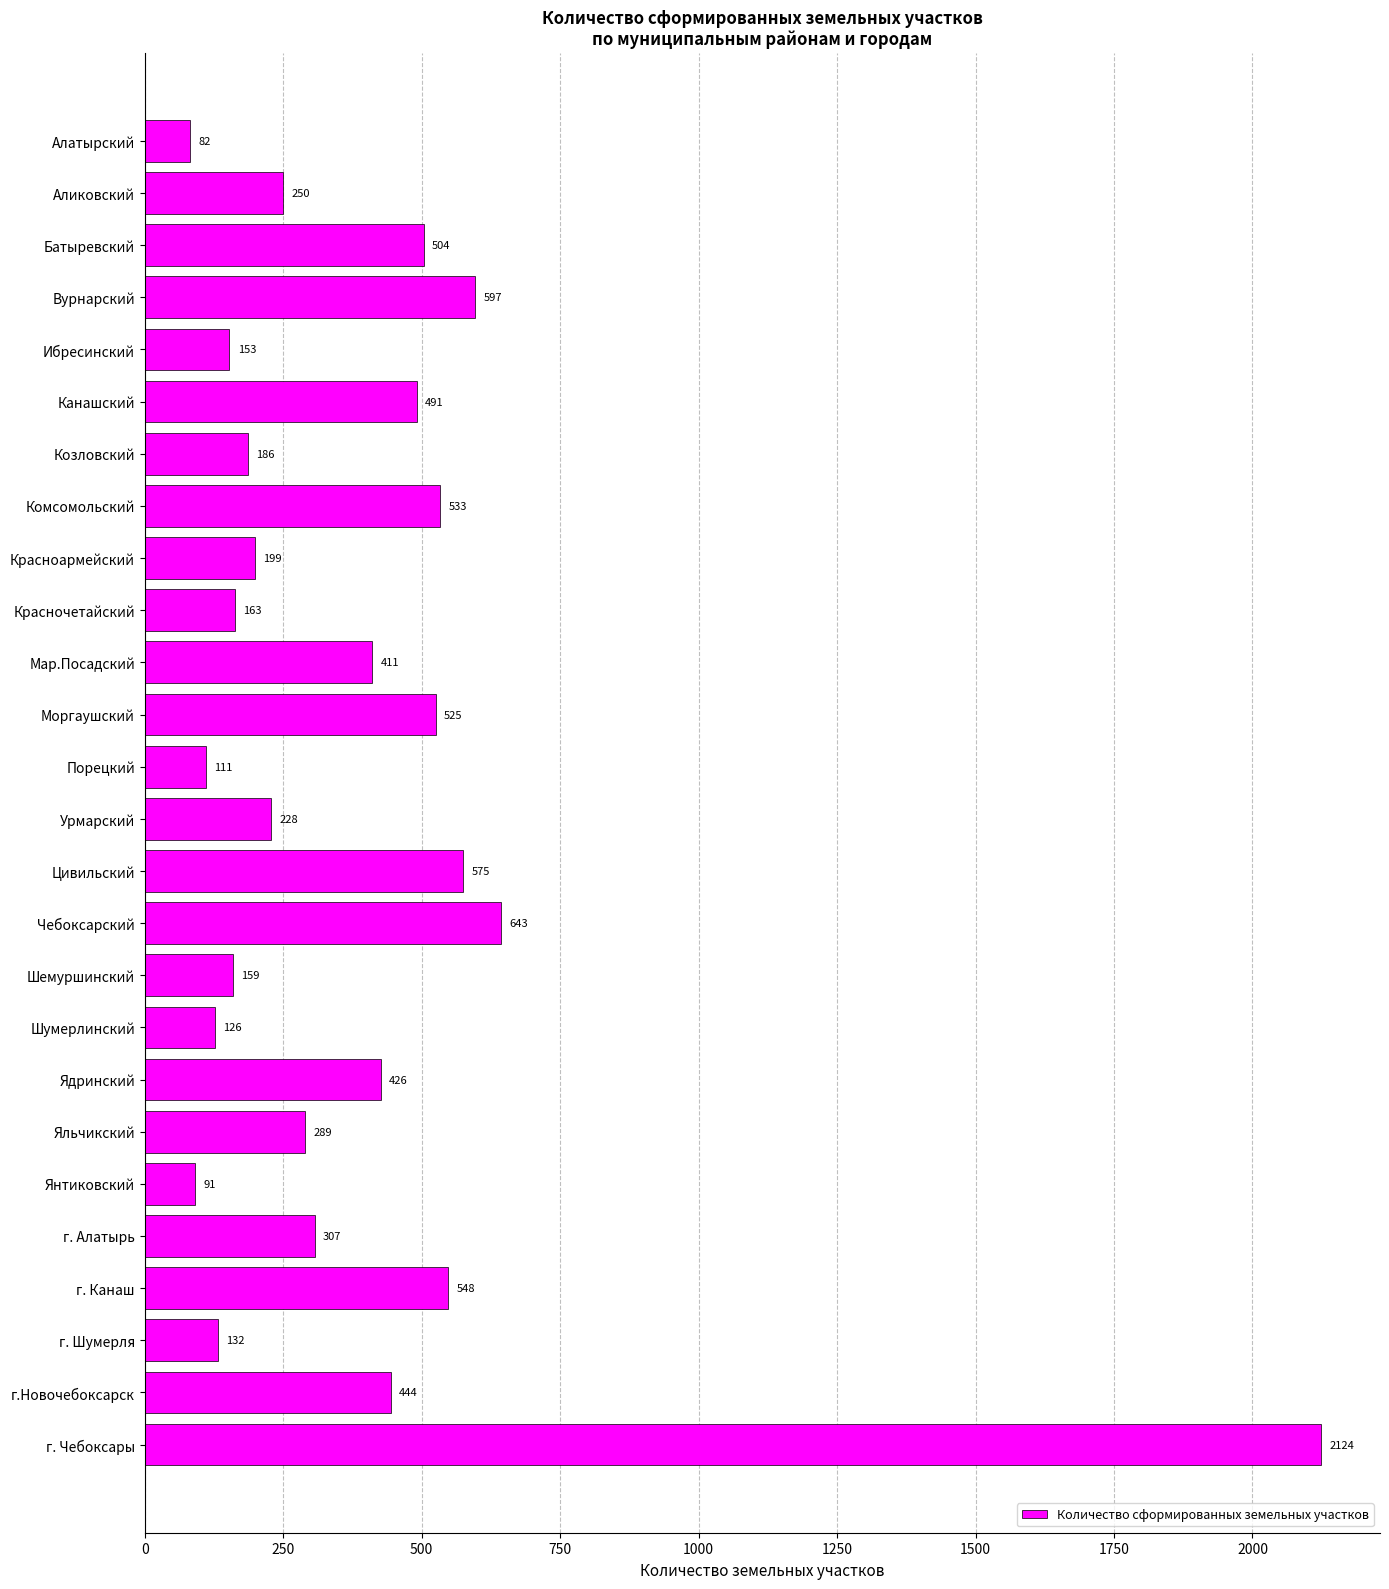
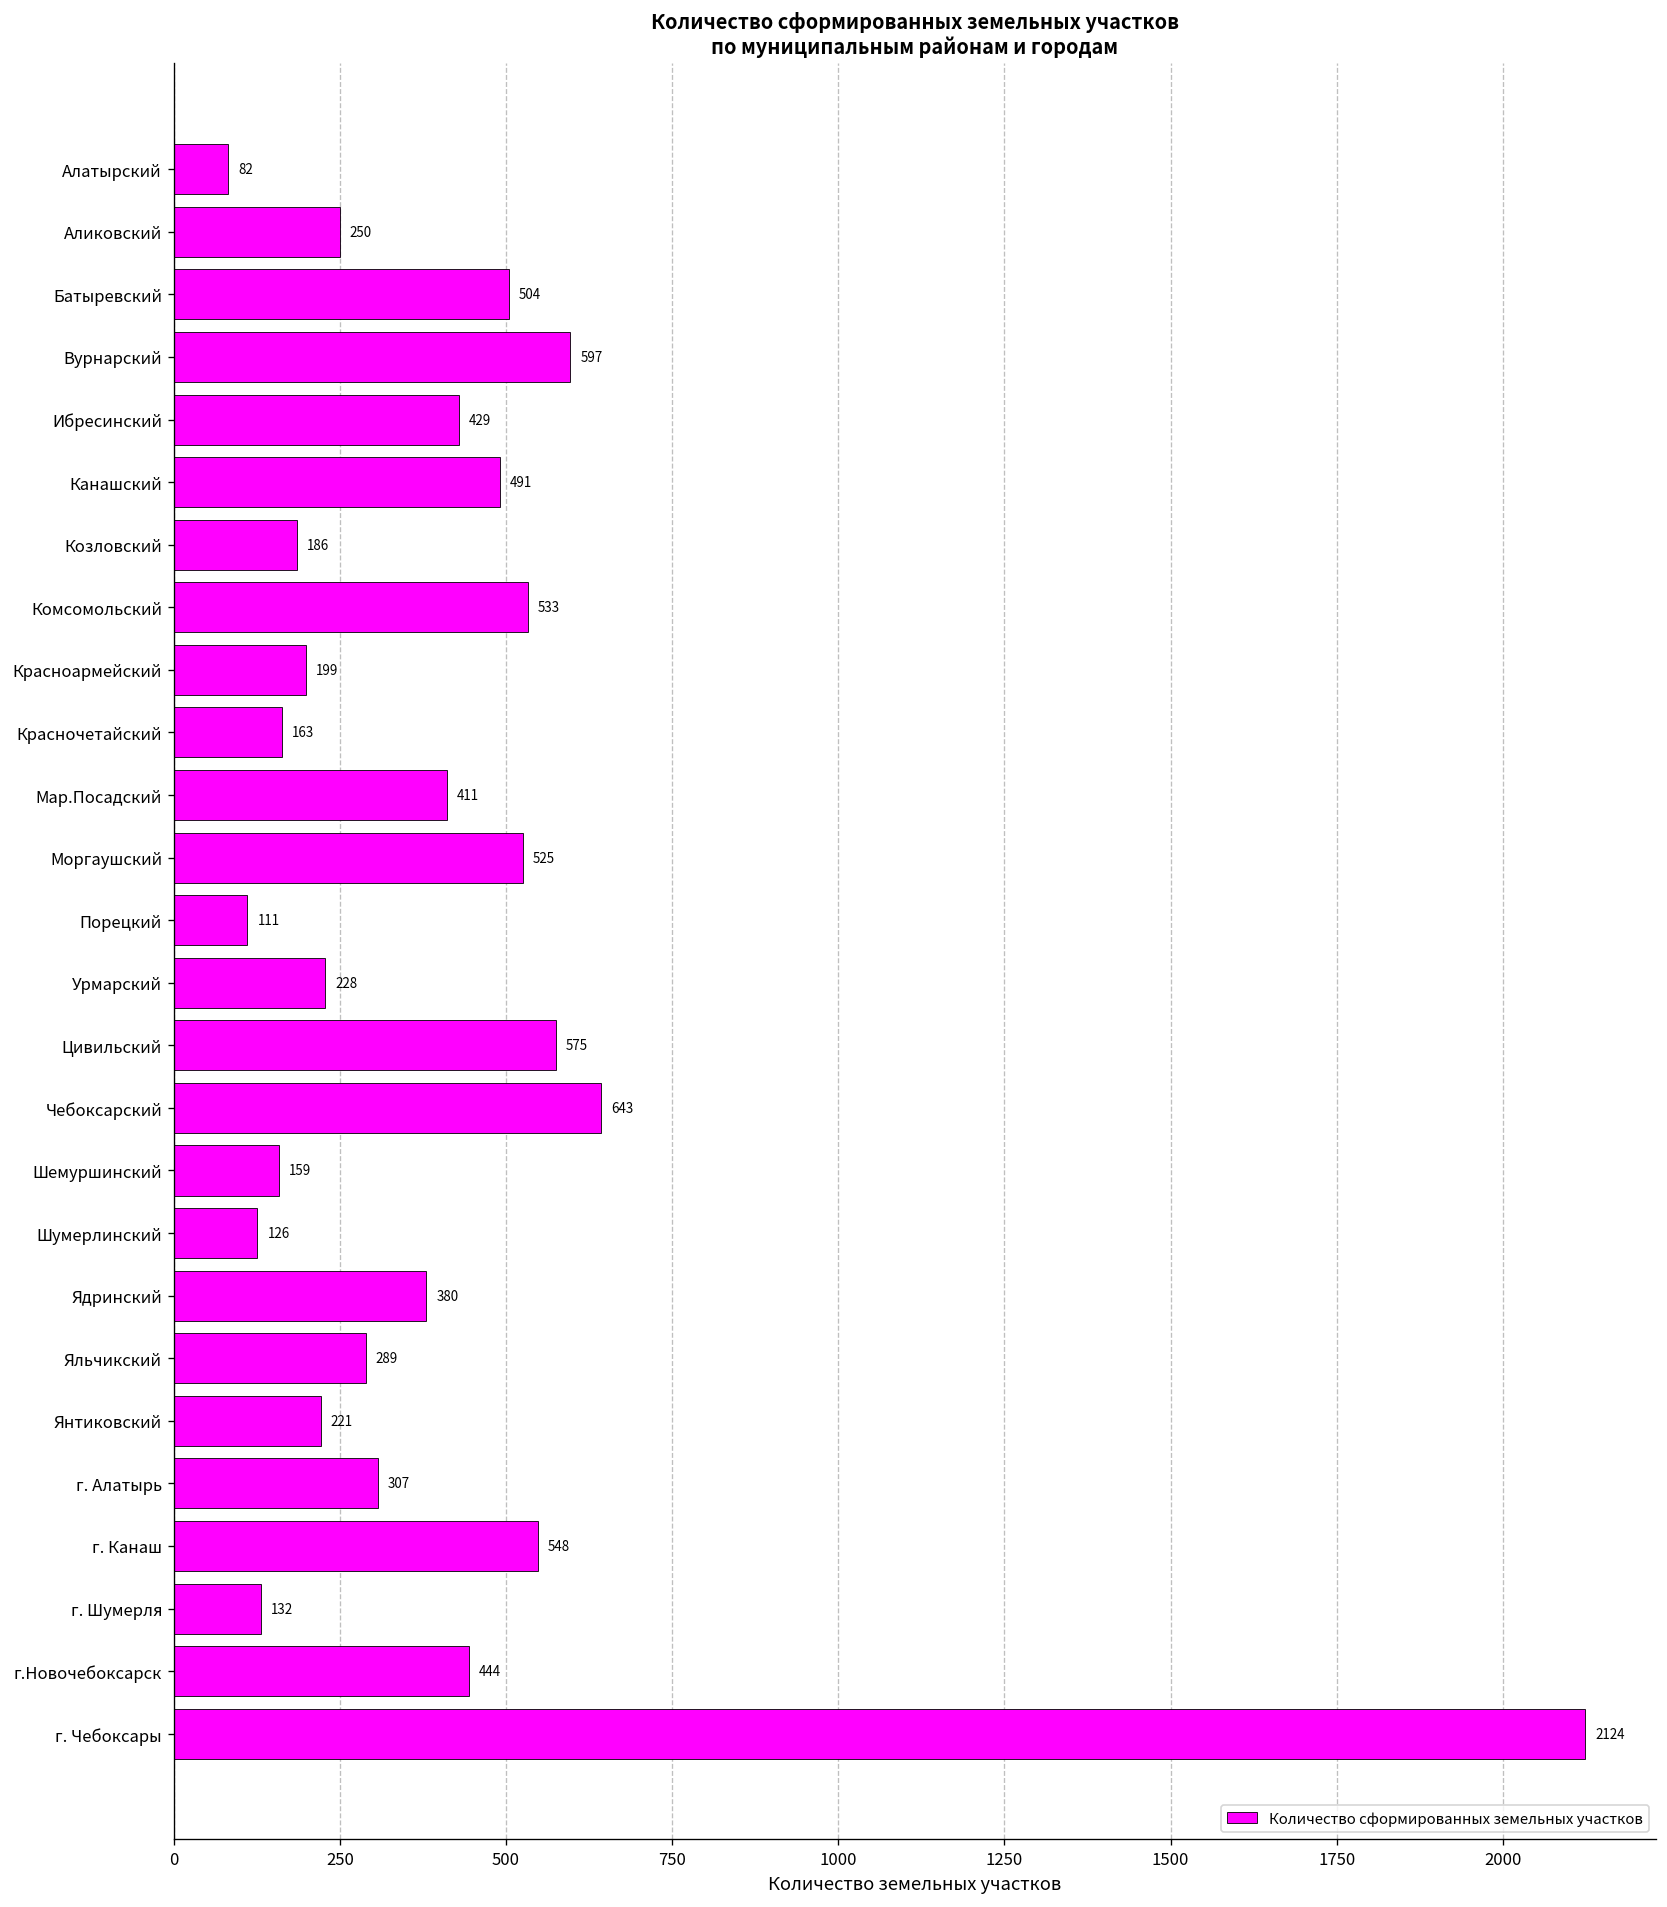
Ибресинский: 153 -> 429
Ядринский: 426 -> 380
Янтиковский: 91 -> 221
